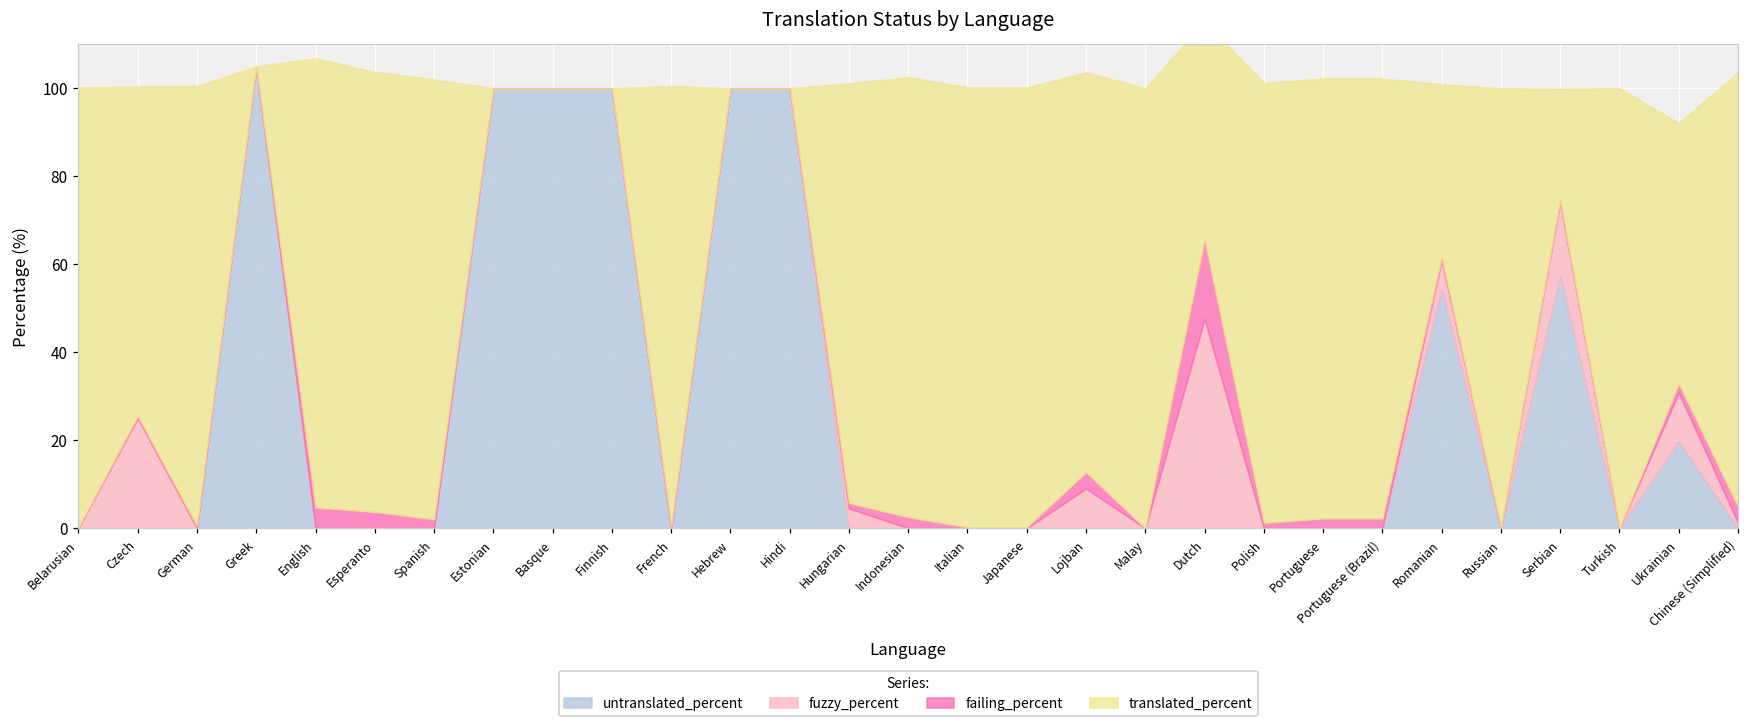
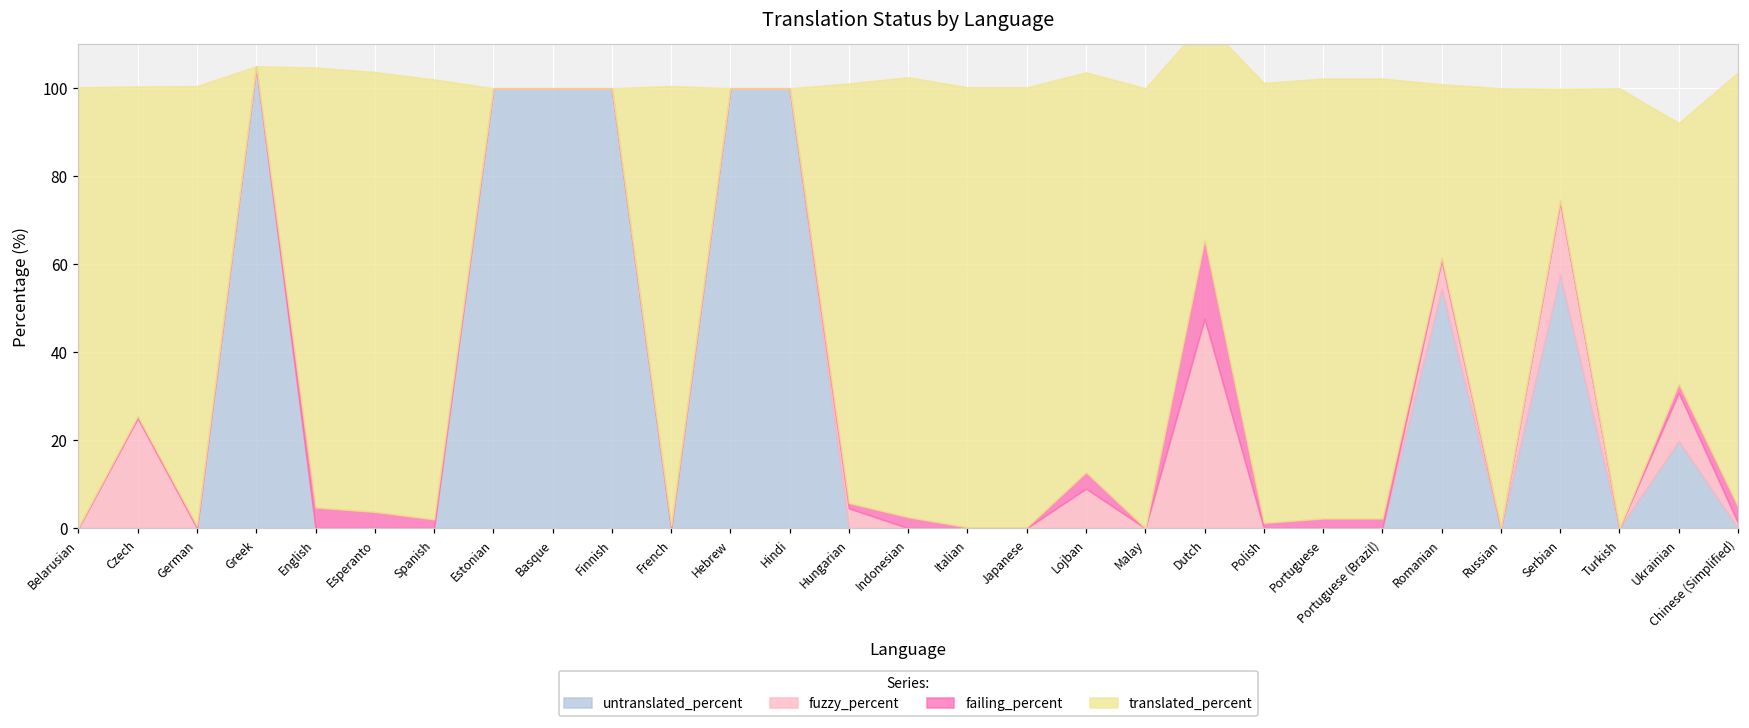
translated_percent, English: 102 -> 100
